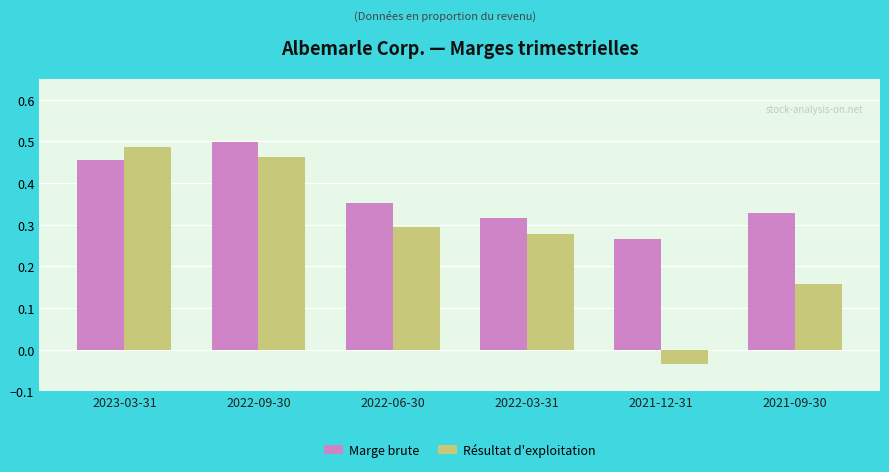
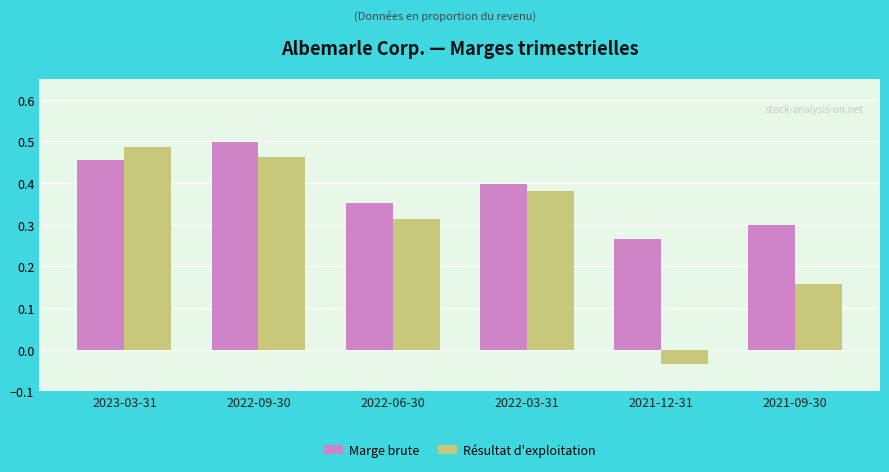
Résultat d'exploitation, 2022-06-30: 0.29 -> 0.31
Marge brute, 2022-03-31: 0.32 -> 0.40
Résultat d'exploitation, 2022-03-31: 0.28 -> 0.38
Marge brute, 2021-09-30: 0.33 -> 0.30
